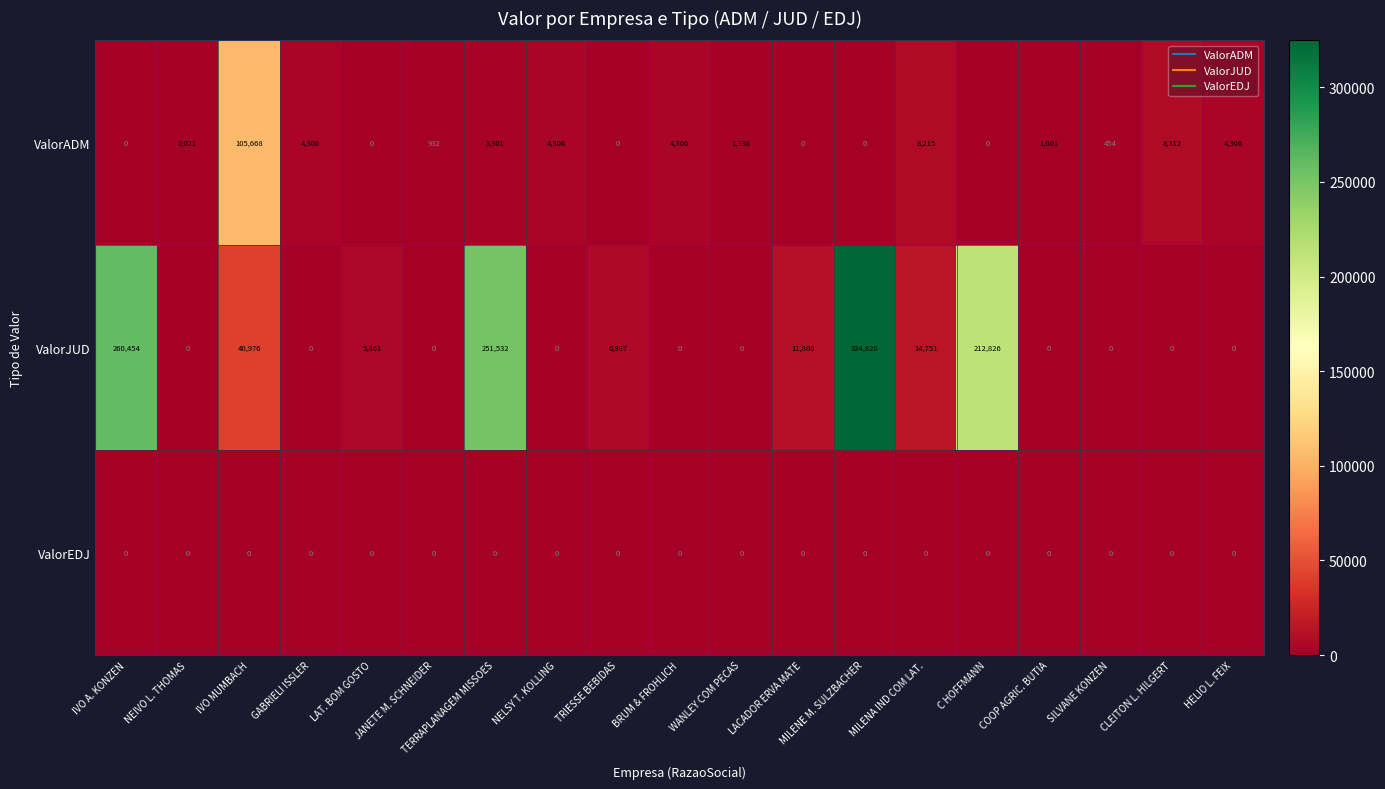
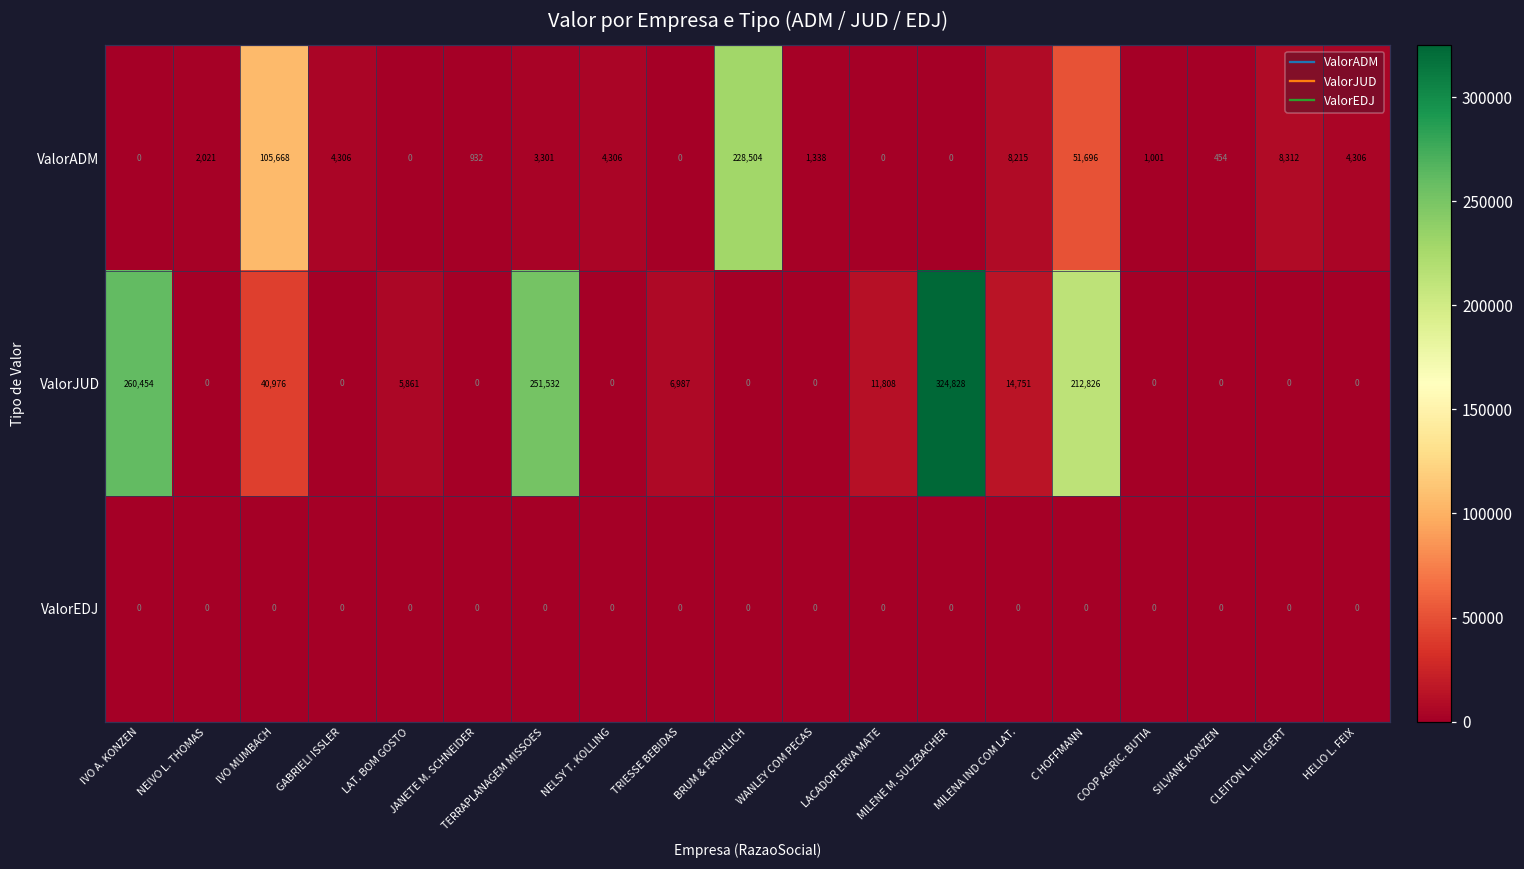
ValorADM, BRUM & FROHLICH: 4,306 -> 228,504
ValorADM, C HOFFMANN: 0 -> 51,696
